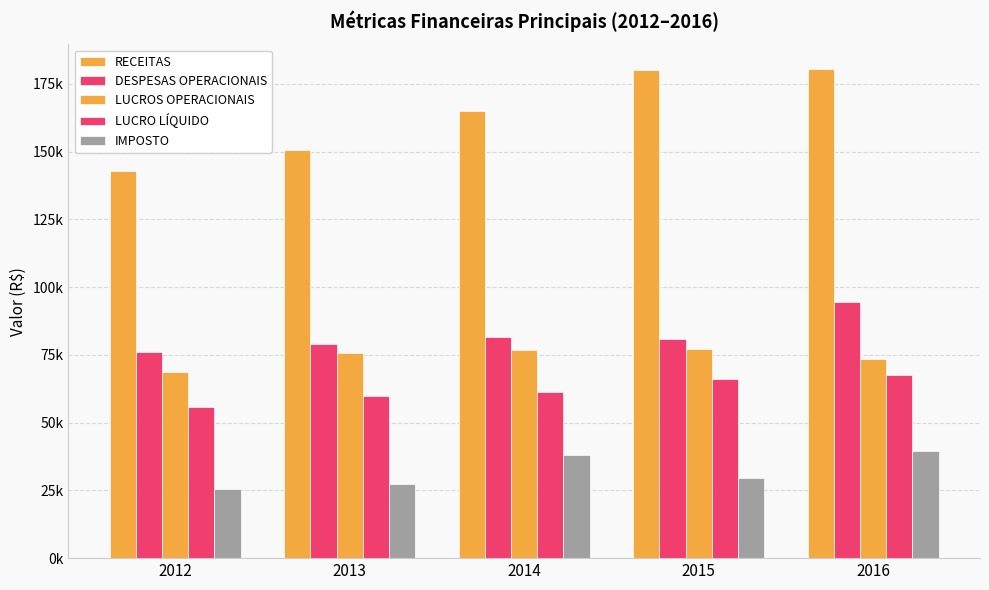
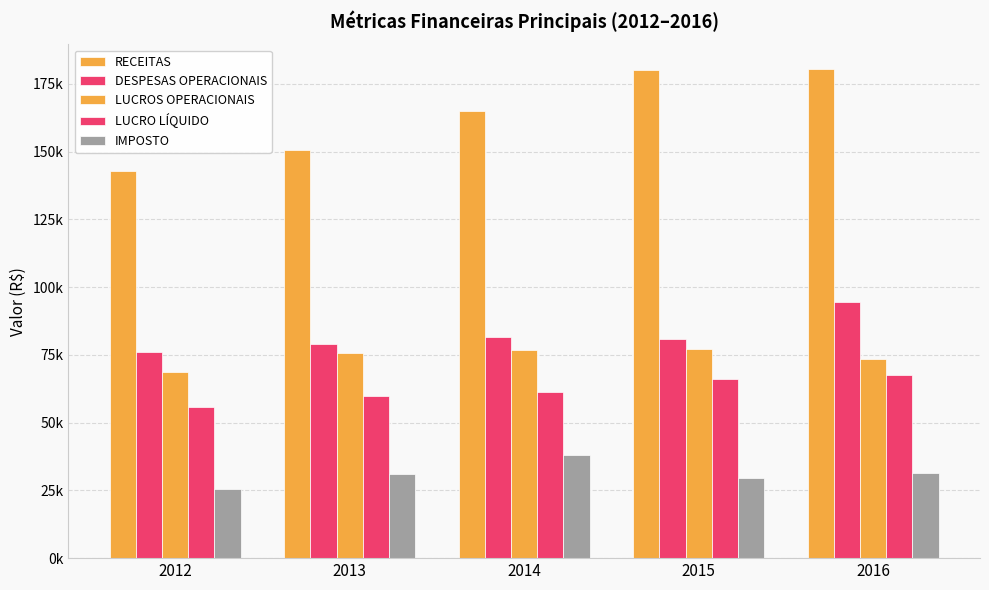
IMPOSTO, 2013: 27000 -> 31000
IMPOSTO, 2016: 40000 -> 31000
